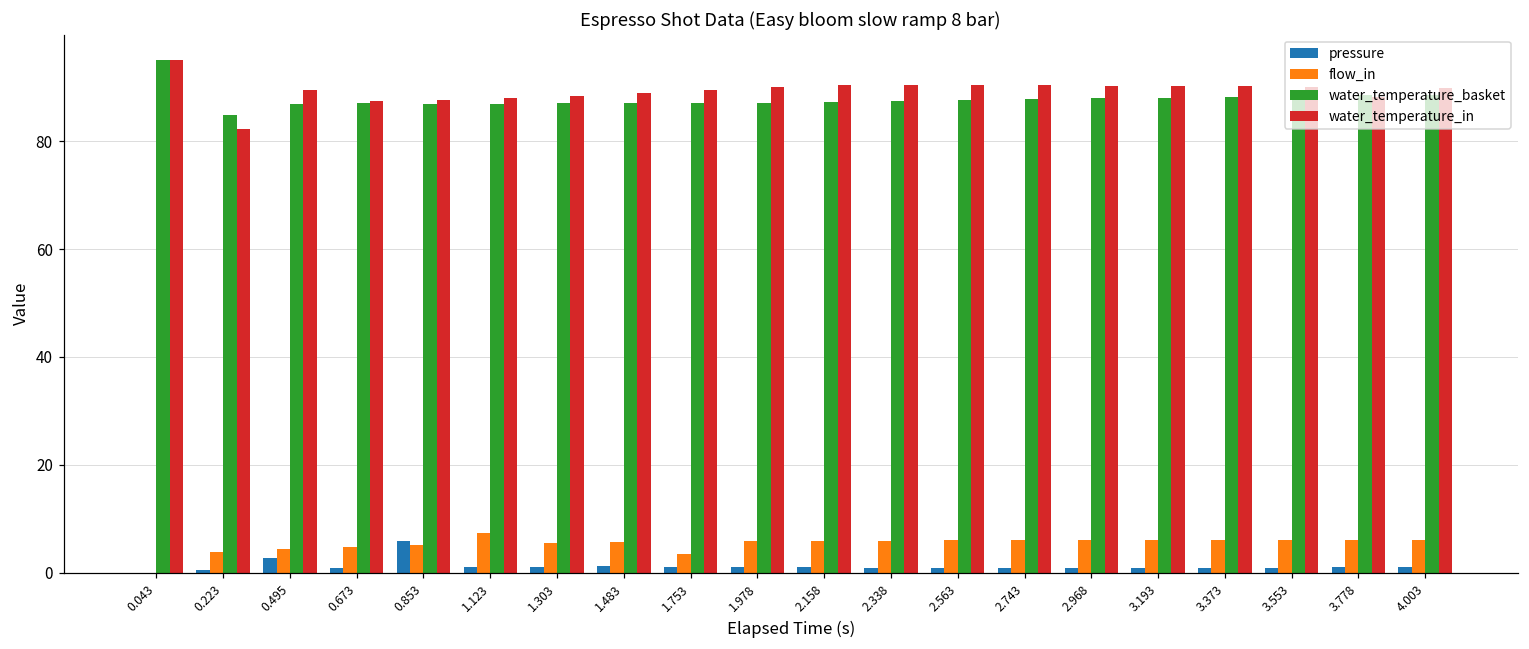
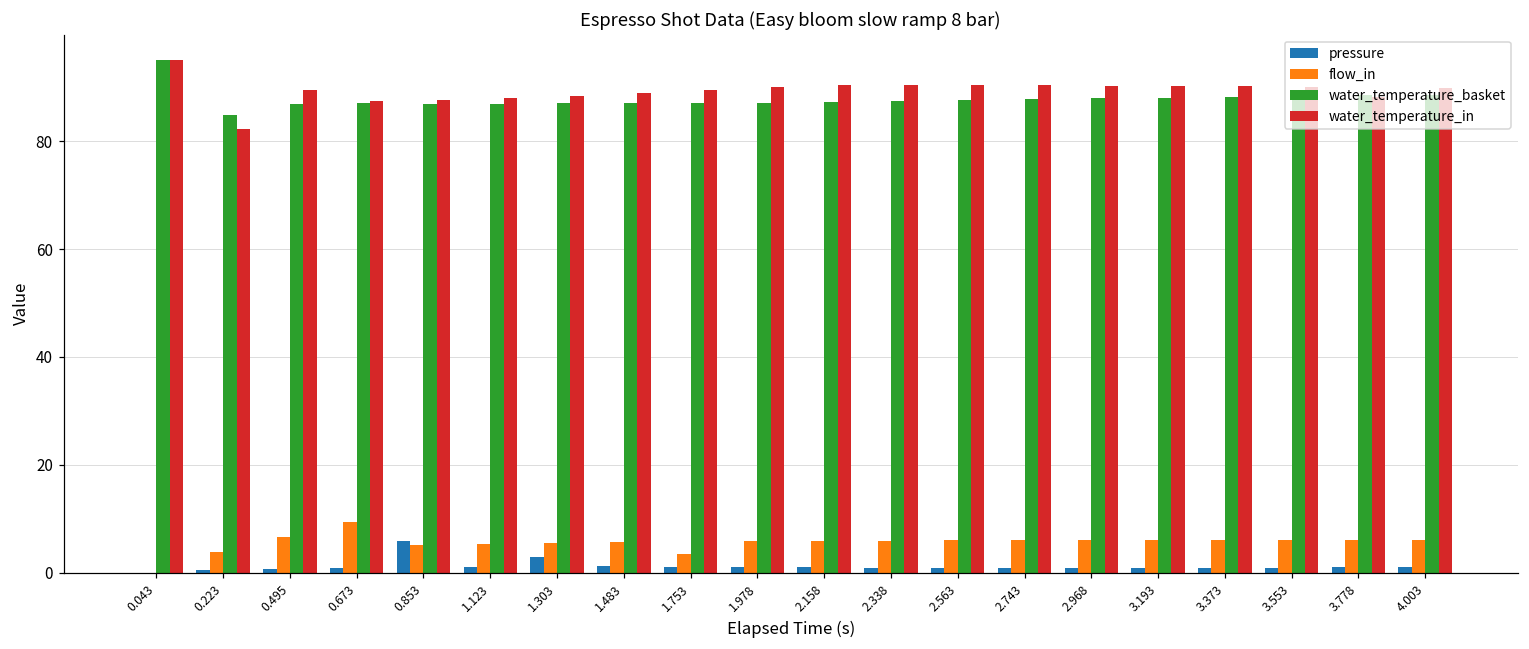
pressure, 0.495: 3 -> 1
flow_in, 0.495: 4 -> 7
flow_in, 0.673: 5 -> 9
flow_in, 1.123: 7 -> 5
pressure, 1.303: 1 -> 3
